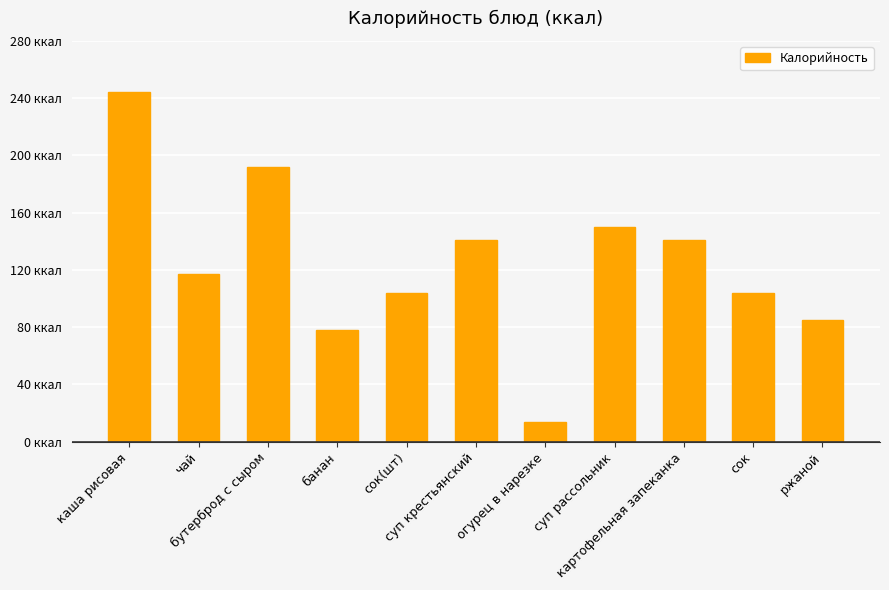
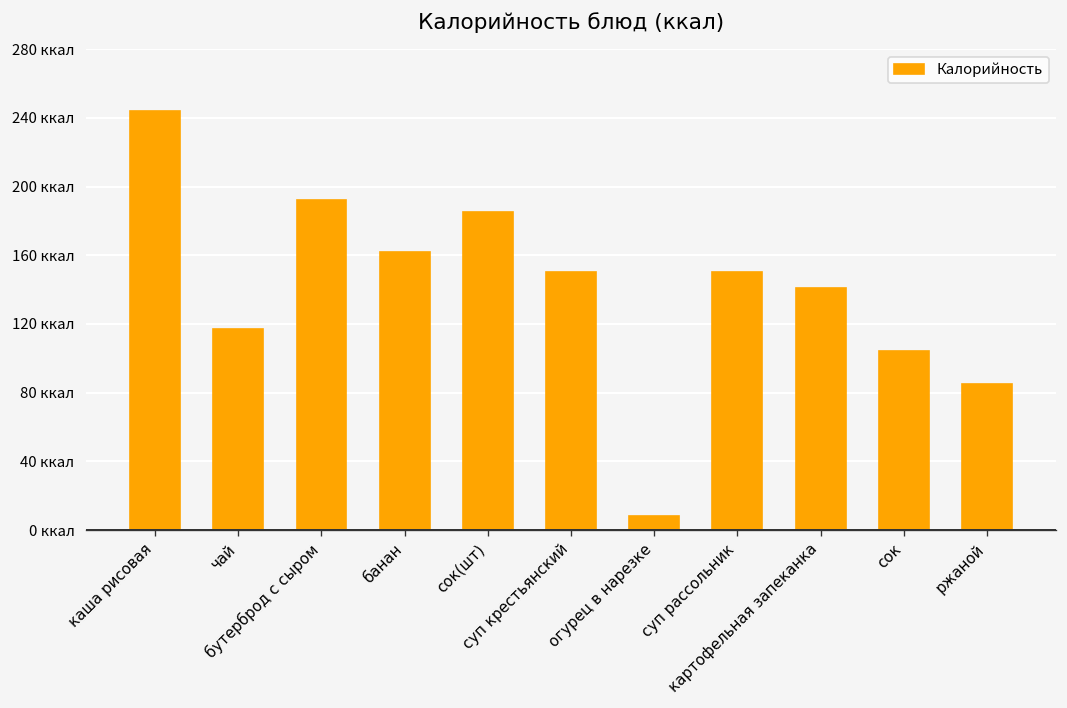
банан: 78 ккал -> 162 ккал
сок(шт): 104 ккал -> 185 ккал
суп крестьянский: 141 ккал -> 150 ккал
огурец в нарезке: 14 ккал -> 8 ккал
